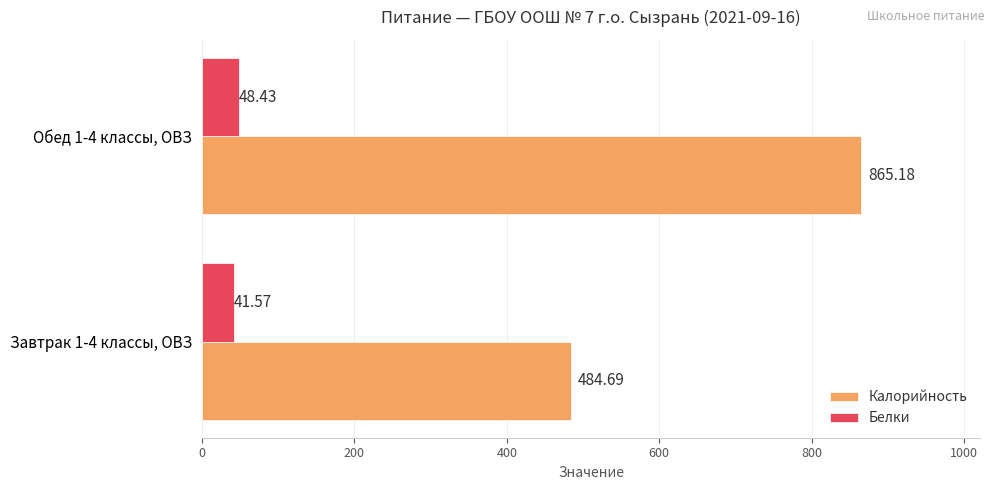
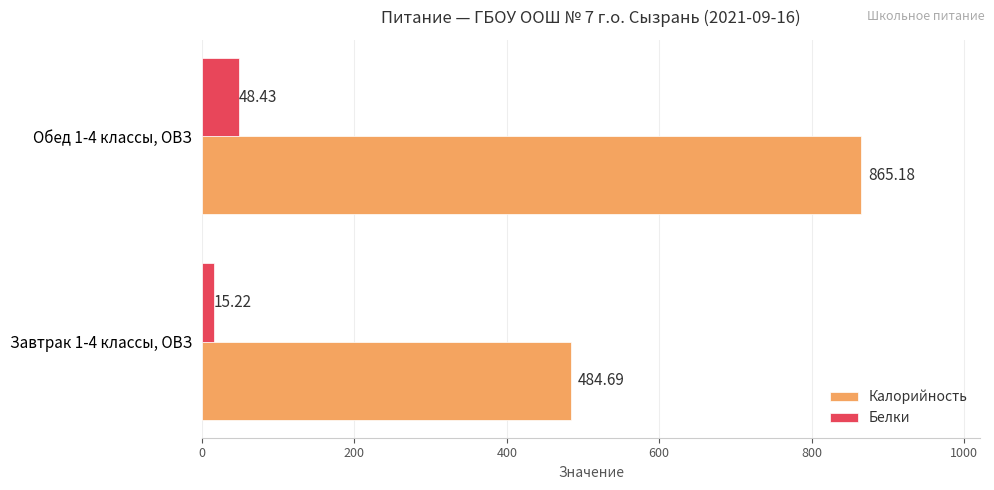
Белки, Завтрак 1-4 классы, ОВЗ: 41.57 -> 15.22
